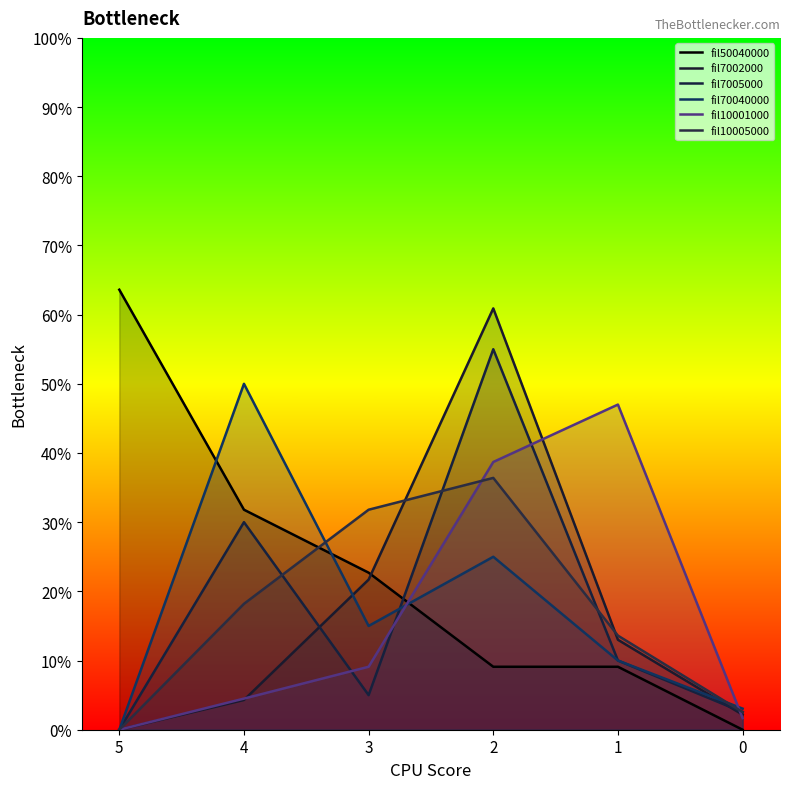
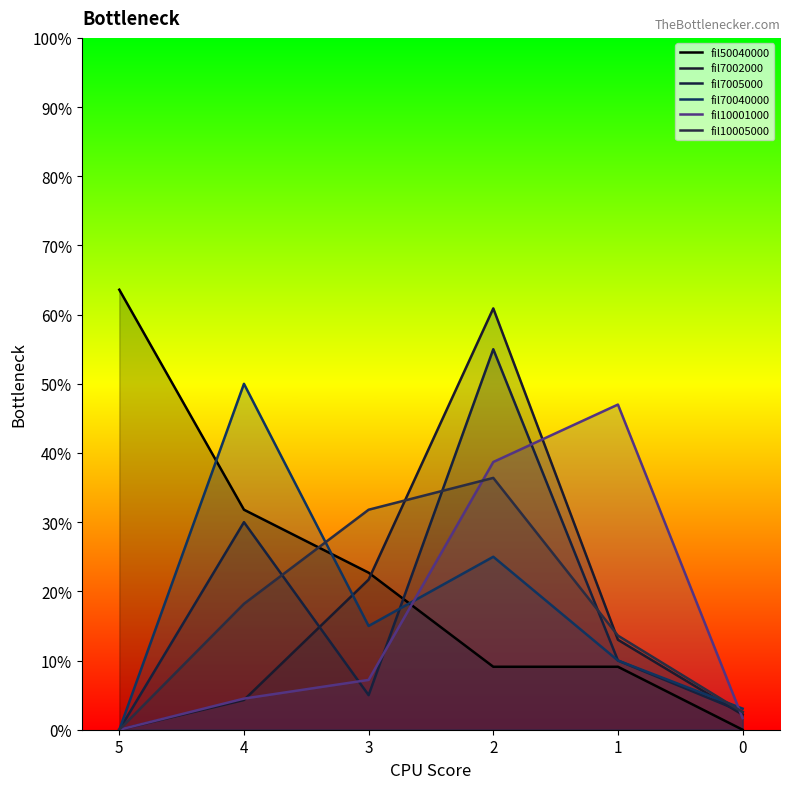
fil10001000, 3: 9% -> 7%
